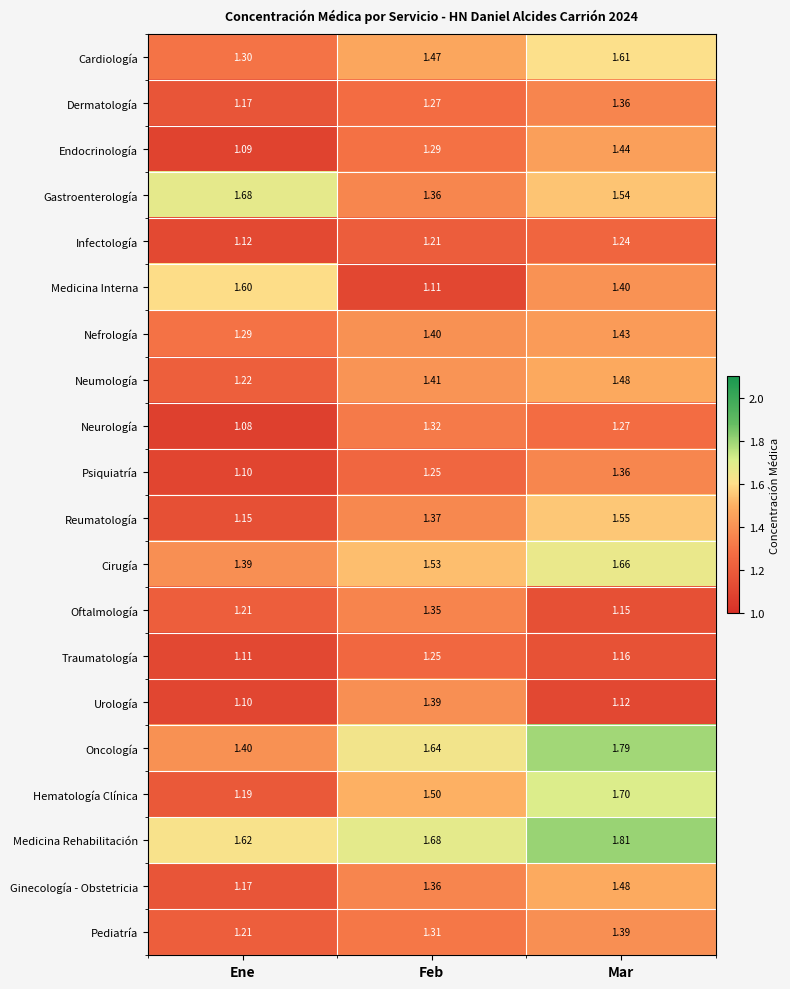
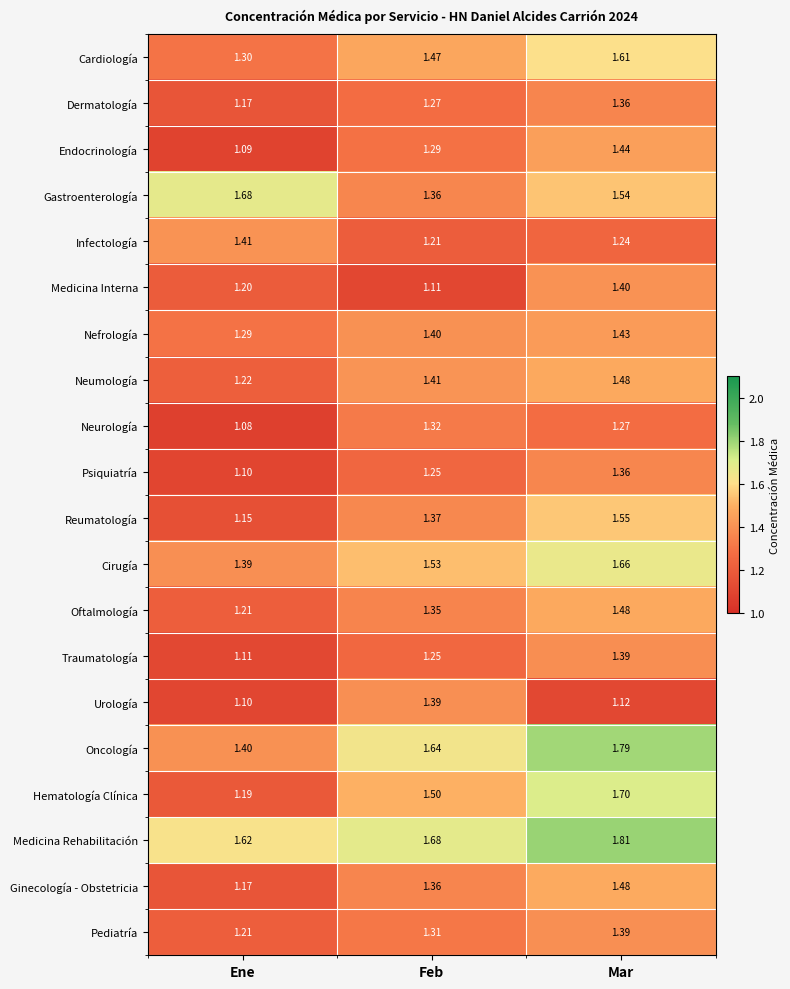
Infectología, Ene: 1.12 -> 1.41
Medicina Interna, Ene: 1.60 -> 1.20
Oftalmología, Mar: 1.15 -> 1.48
Traumatología, Mar: 1.16 -> 1.39
